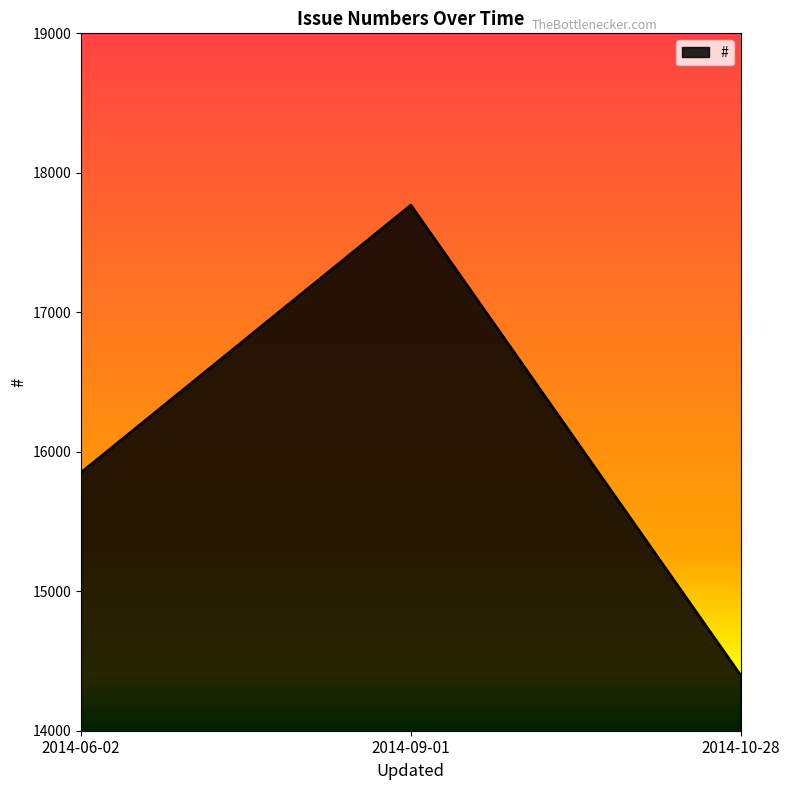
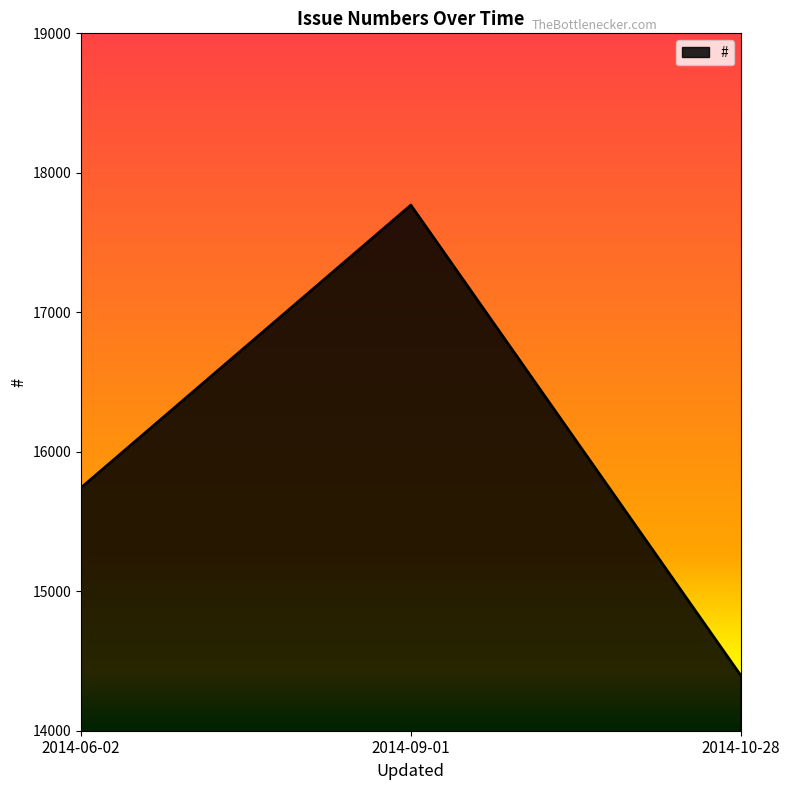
2014-06-02: 15850 -> 15740
